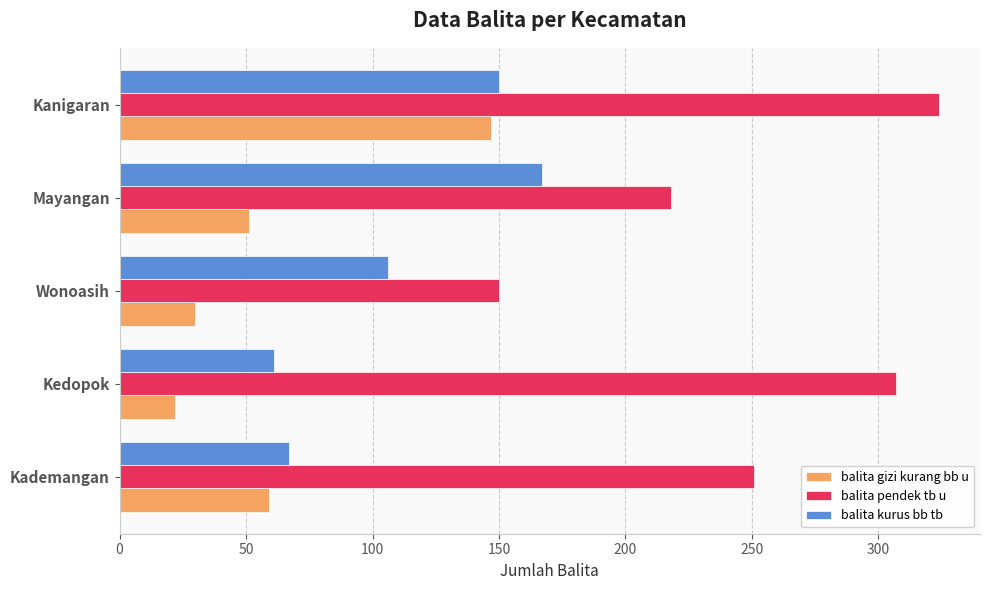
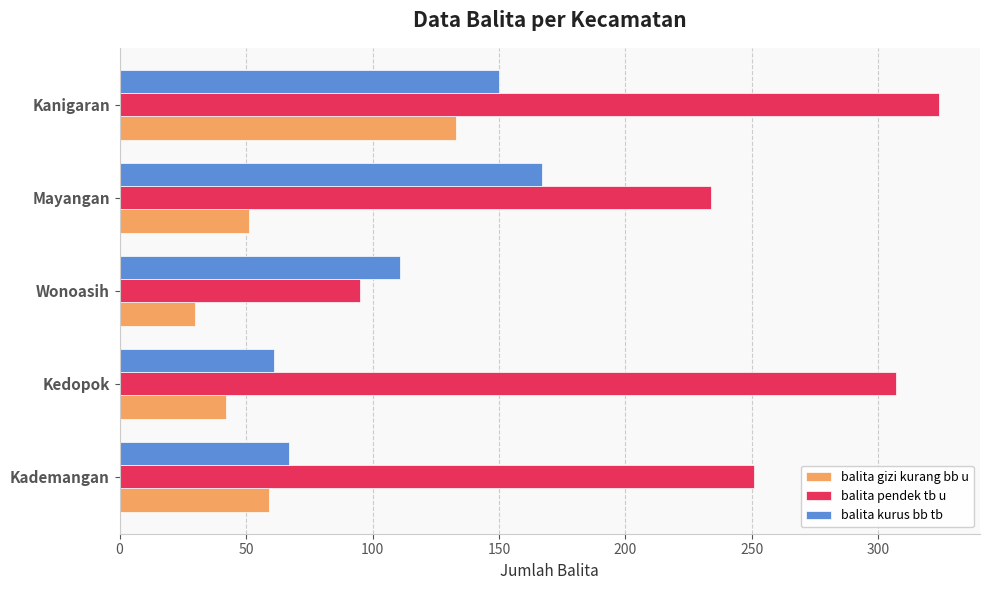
balita gizi kurang bb u, Kanigaran: 147 -> 133
balita pendek tb u, Mayangan: 218 -> 234
balita kurus bb tb, Wonoasih: 106 -> 111
balita pendek tb u, Wonoasih: 150 -> 95
balita gizi kurang bb u, Kedopok: 22 -> 42
